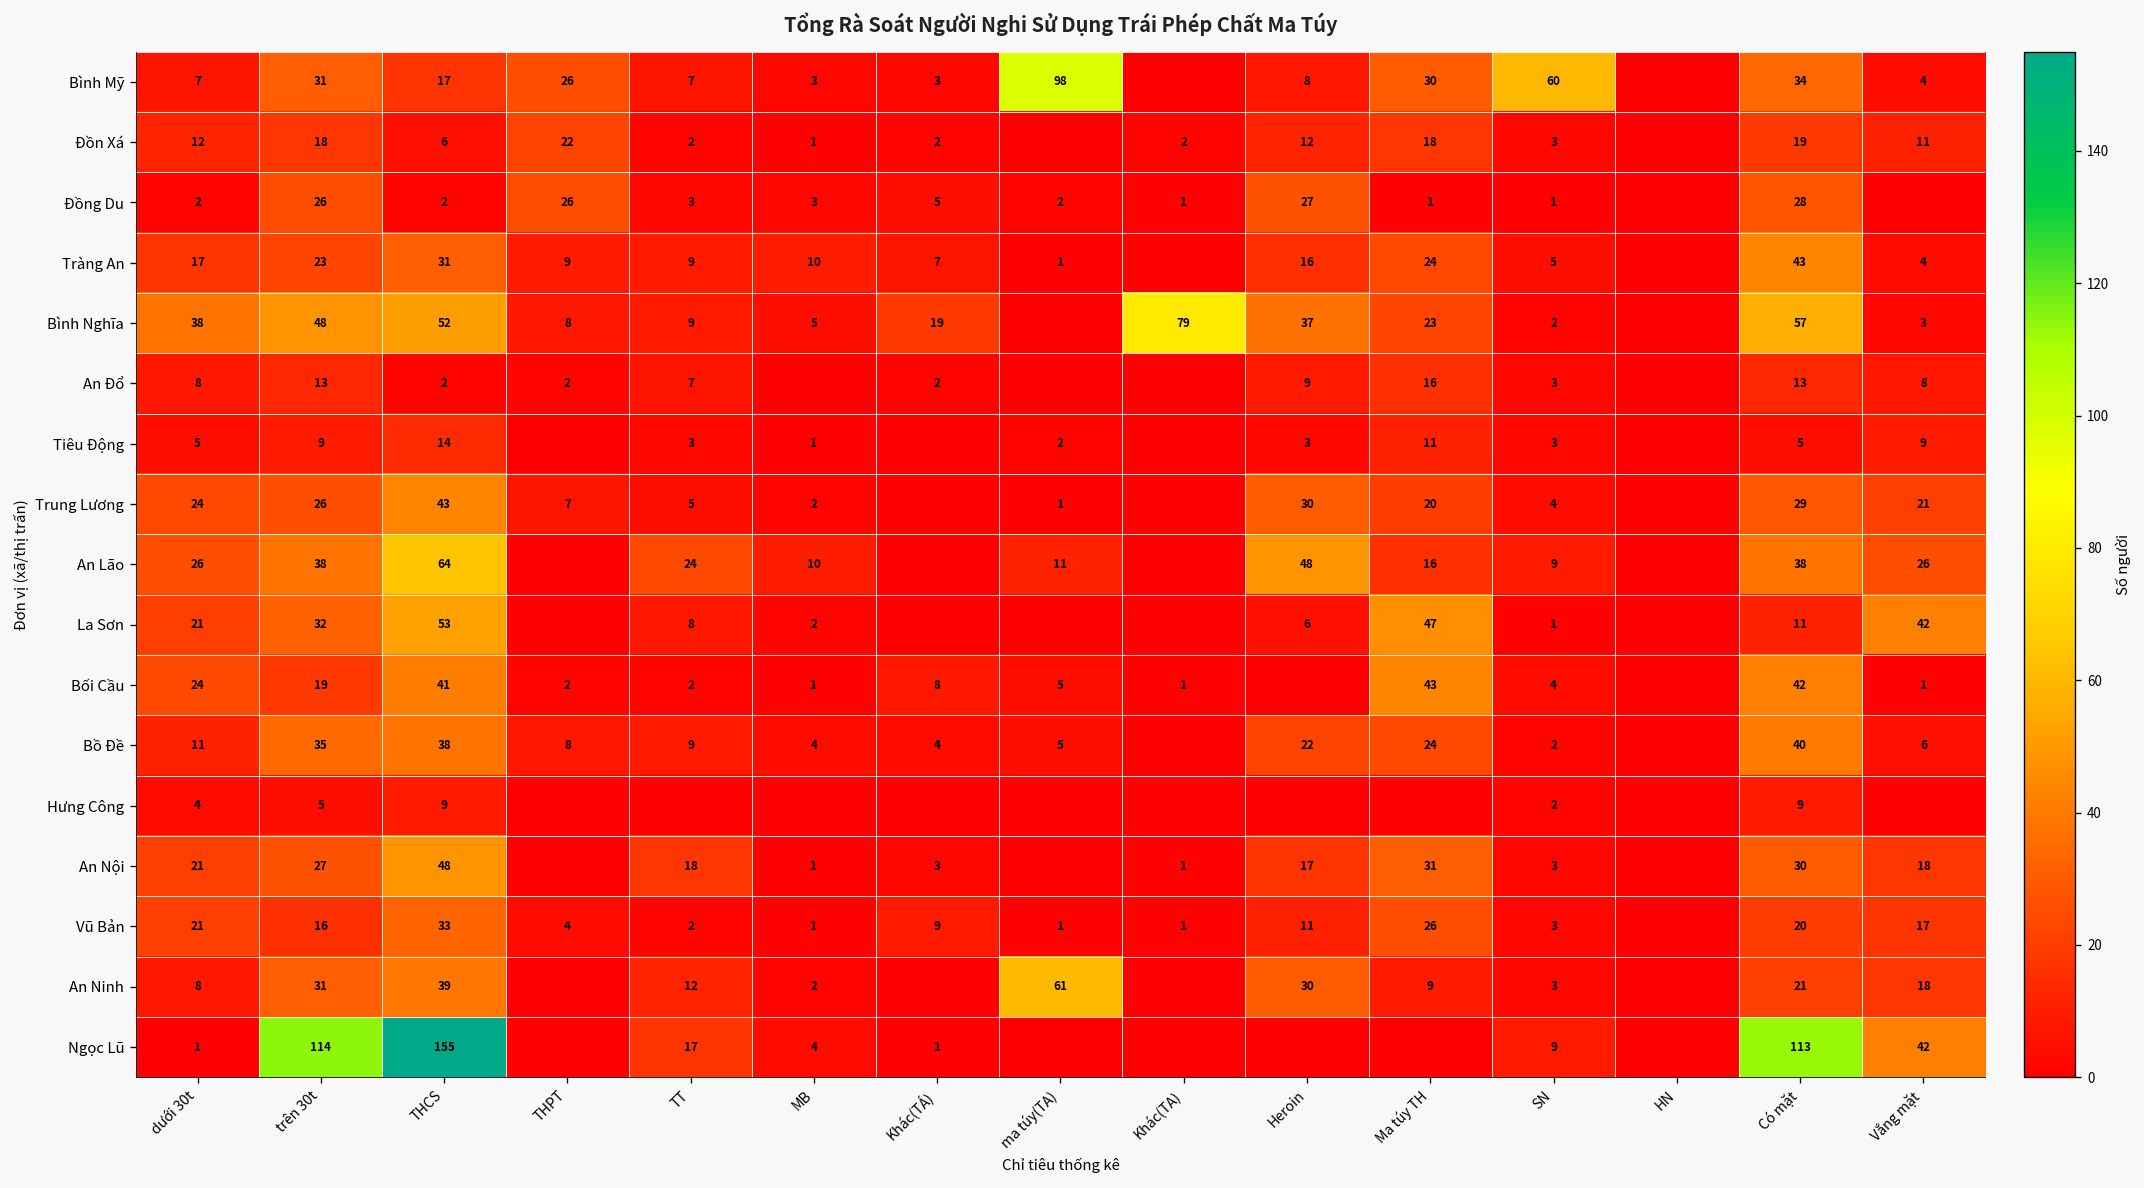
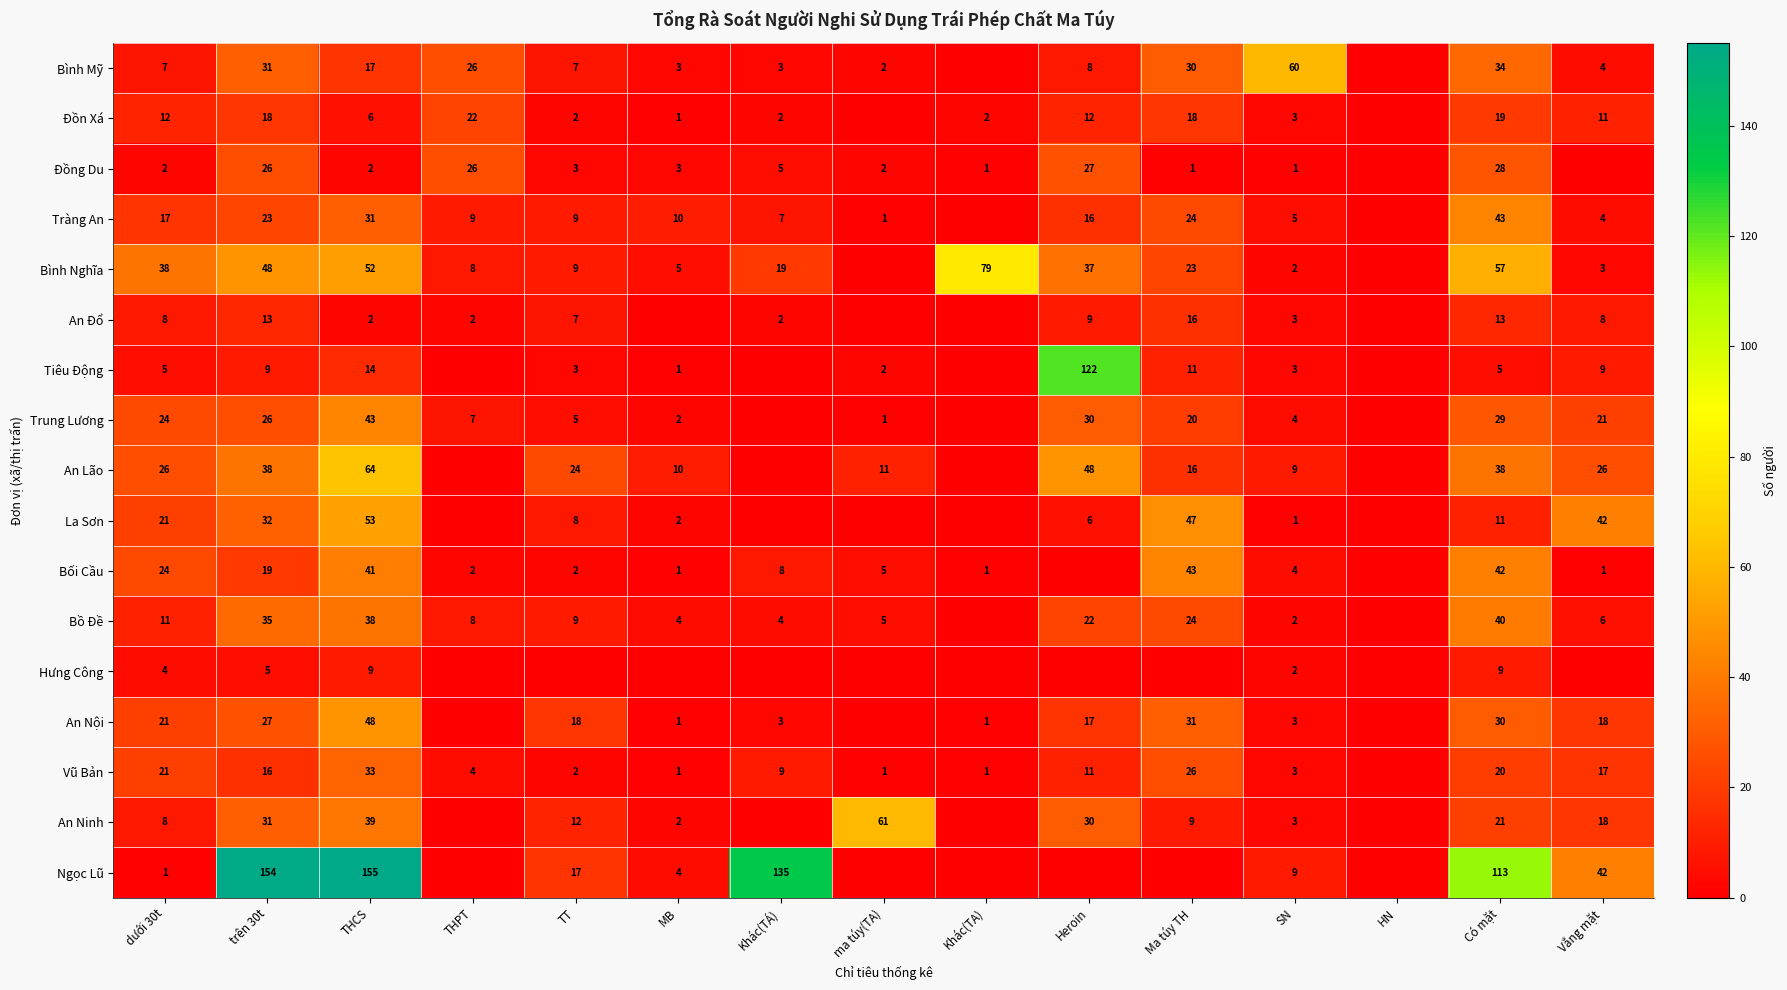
Bình Mỹ, ma túy(TA): 98 -> 2
Tiêu Động, Heroin: 3 -> 122
Ngọc Lũ, trên 30t: 114 -> 154
Ngọc Lũ, Khác(TÁ): 1 -> 135
